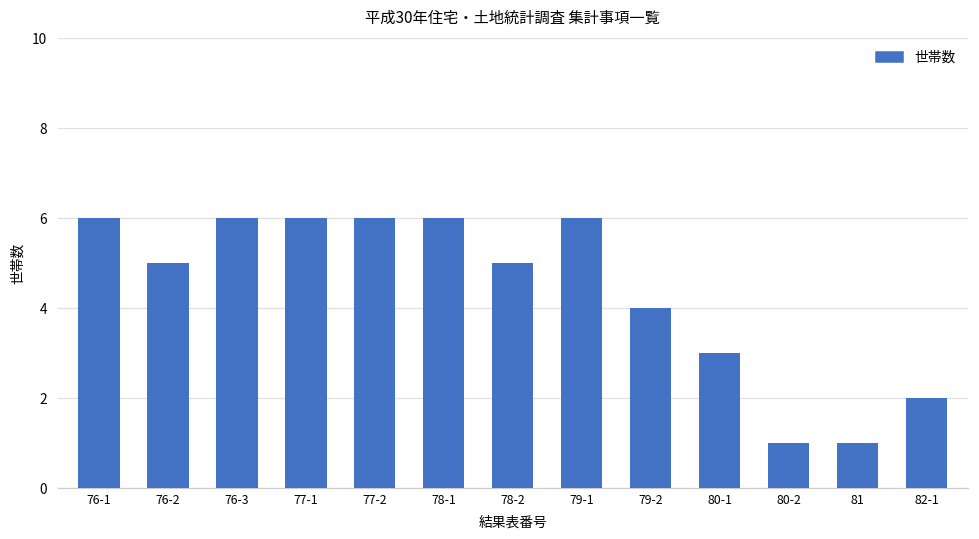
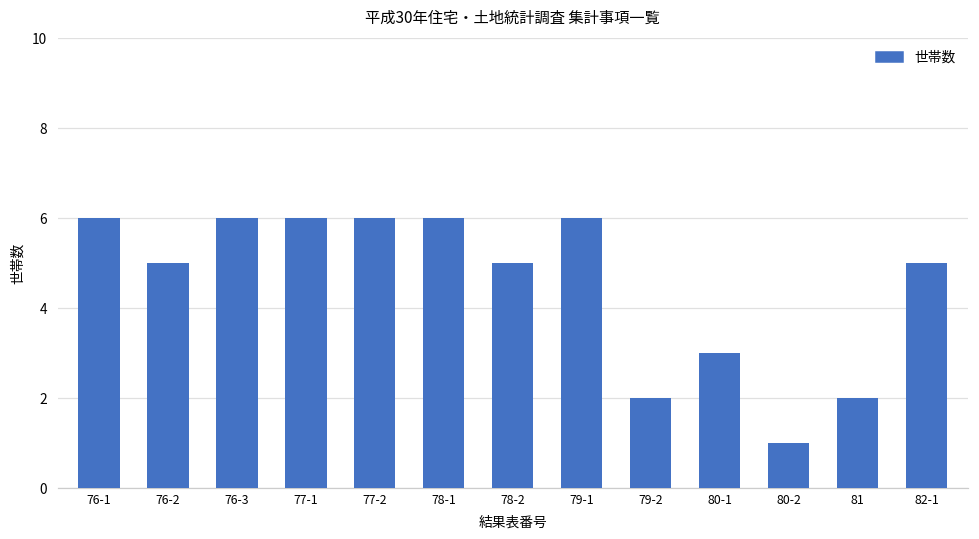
79-2: 4 -> 2
81: 1 -> 2
82-1: 2 -> 5
